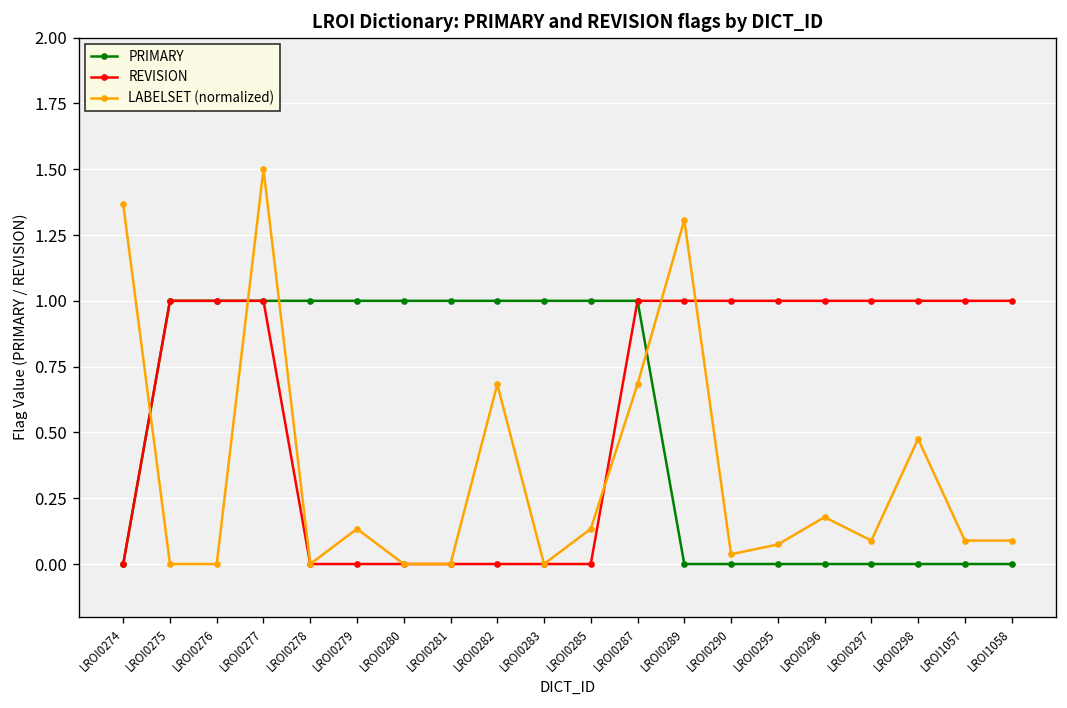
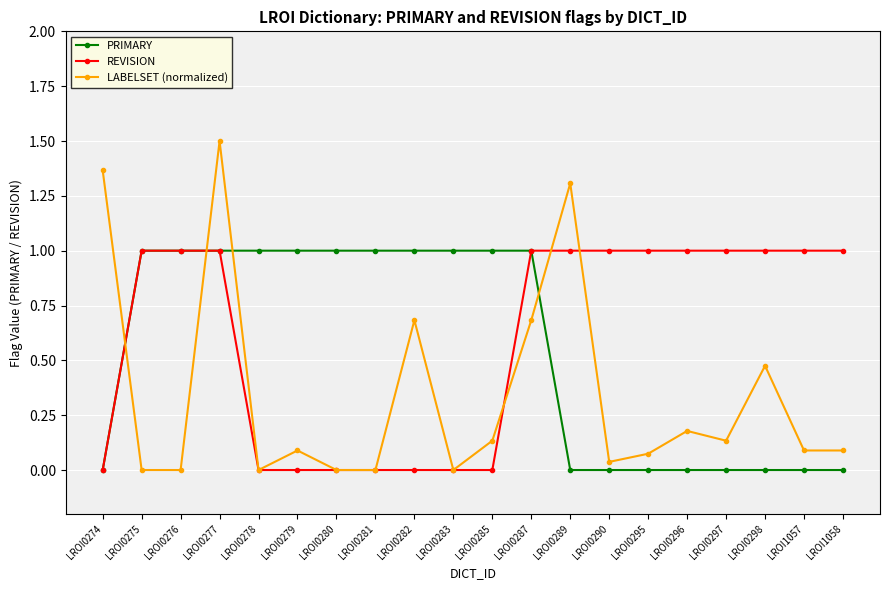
LABELSET (normalized), LROI0279: 0.13 -> 0.09
LABELSET (normalized), LROI0297: 0.09 -> 0.13
